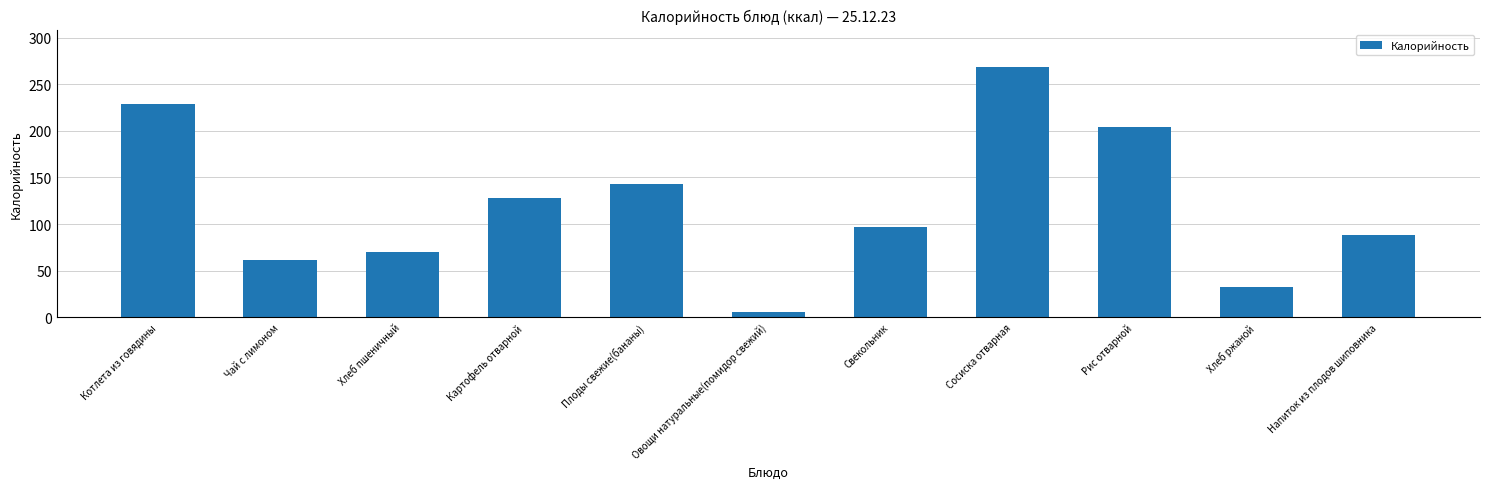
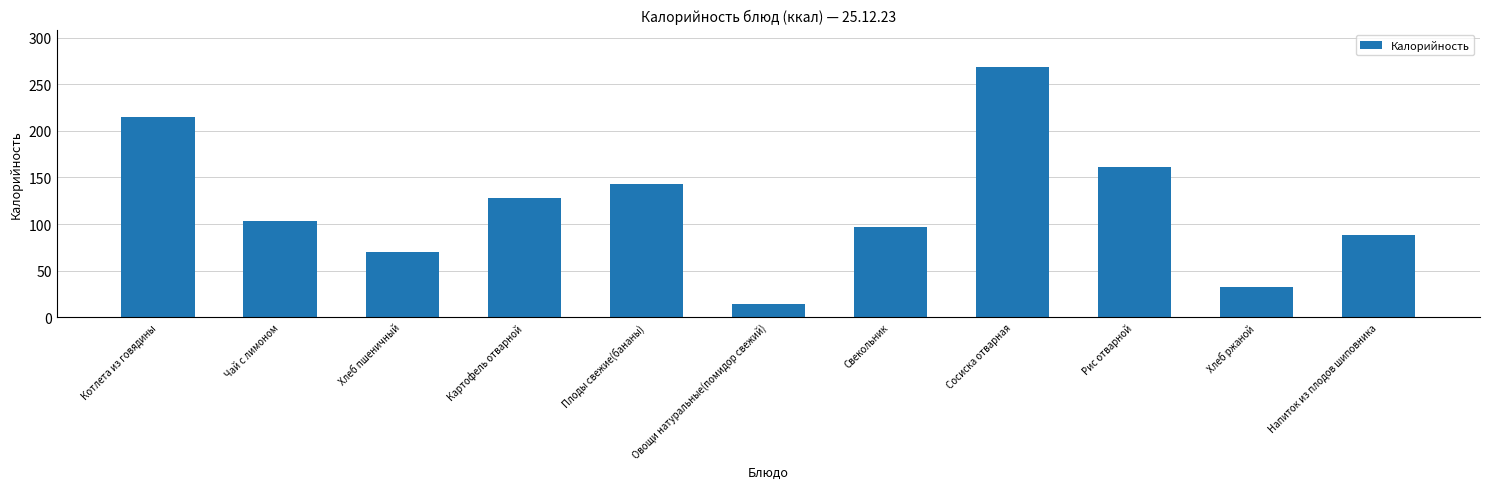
Котлета из говядины: 230 -> 210
Чай с лимоном: 60 -> 100
Овощи натуральные(помидор свежий): 5 -> 14
Рис отварной: 200 -> 160
